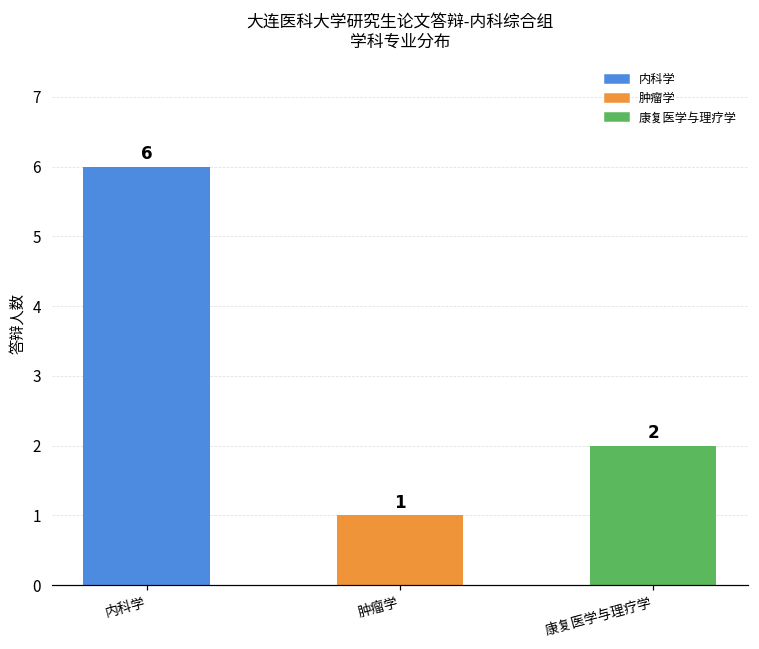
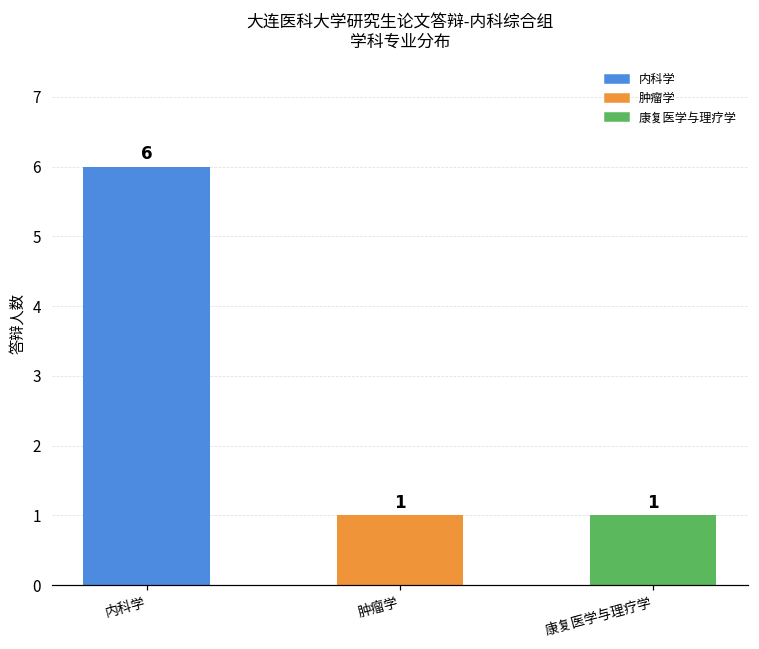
康复医学与理疗学: 2 -> 1
